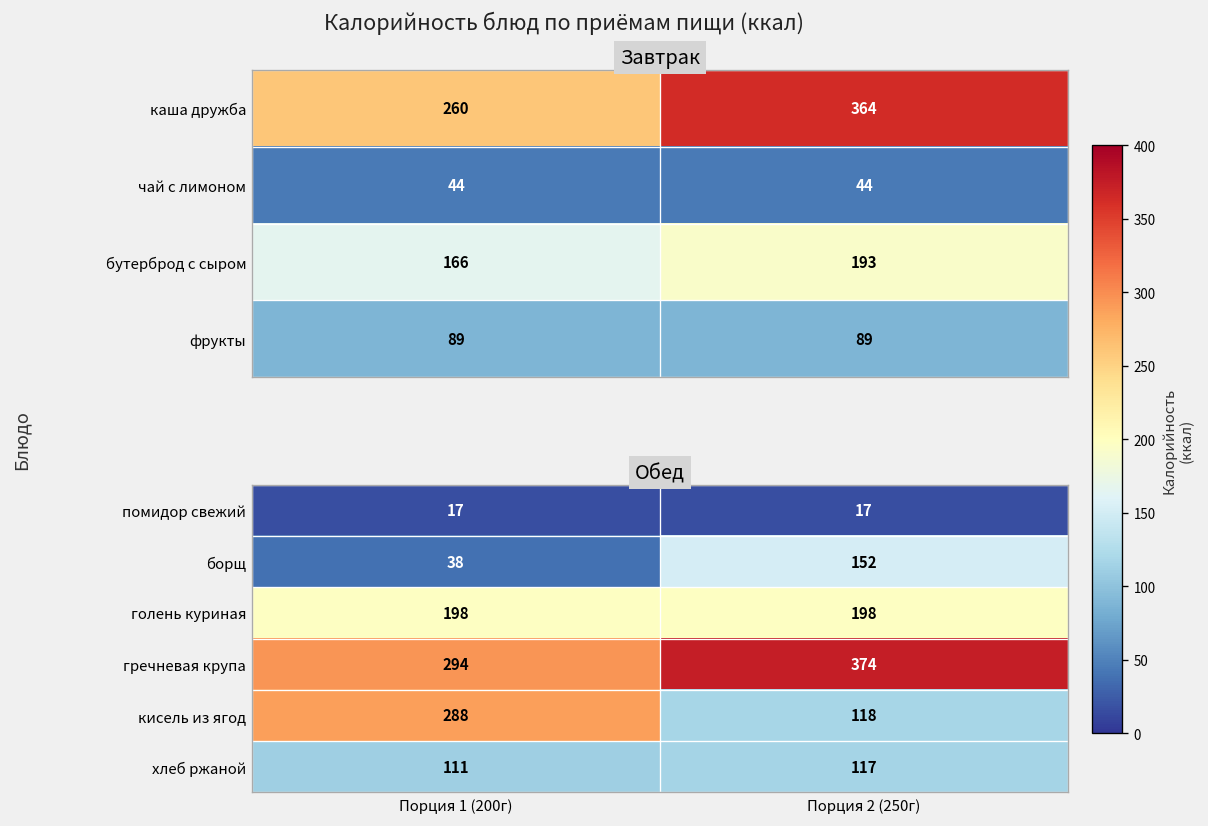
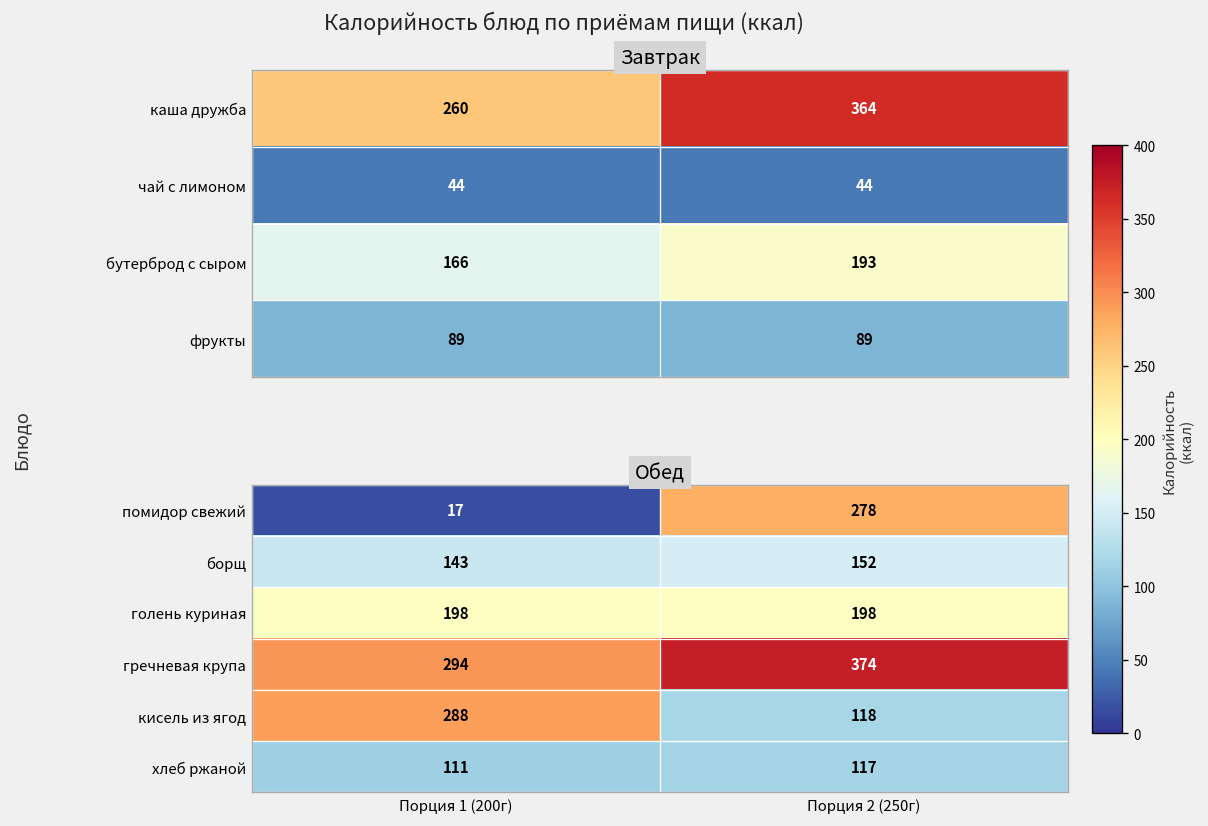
Обед, помидор свежий, Порция 2 (250г): 17 -> 278
Обед, борщ, Порция 1 (200г): 38 -> 143
